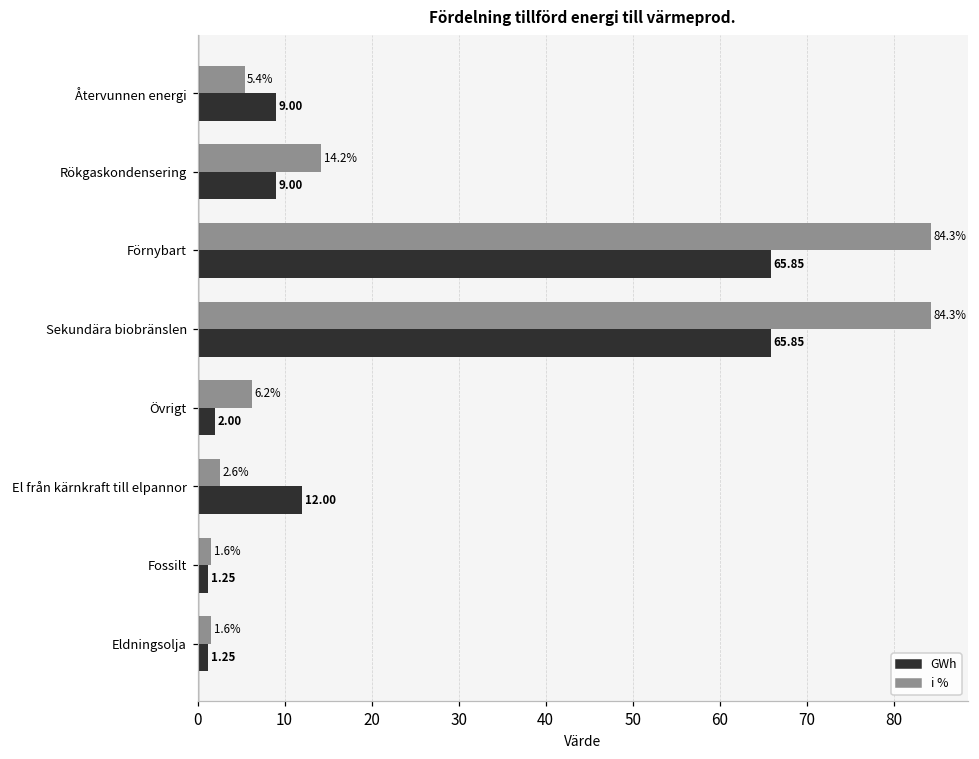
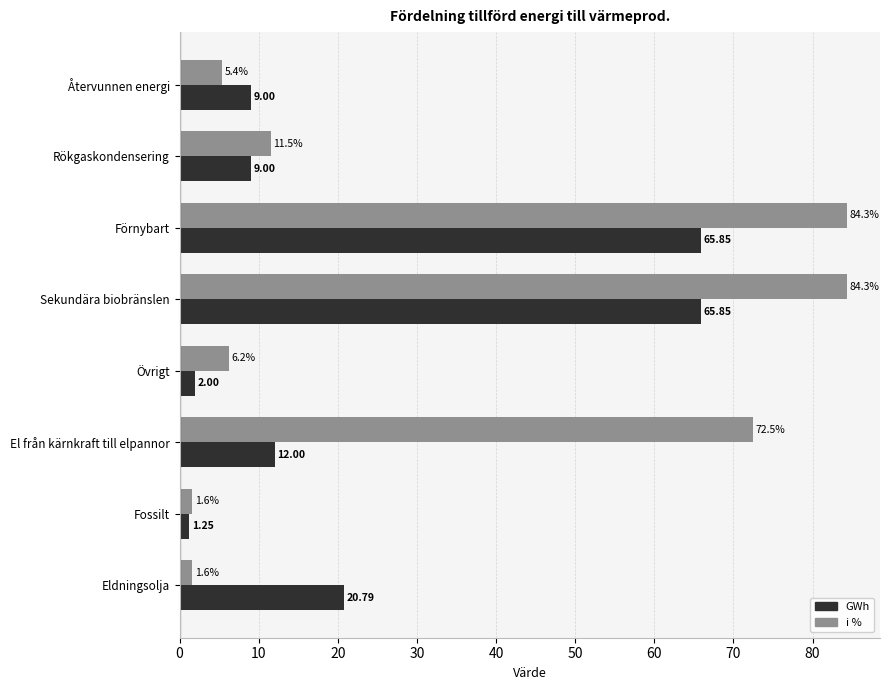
i %, Rökgaskondensering: 14.2% -> 11.5%
i %, El från kärnkraft till elpannor: 2.6% -> 72.5%
GWh, Eldningsolja: 1.25 -> 20.79
